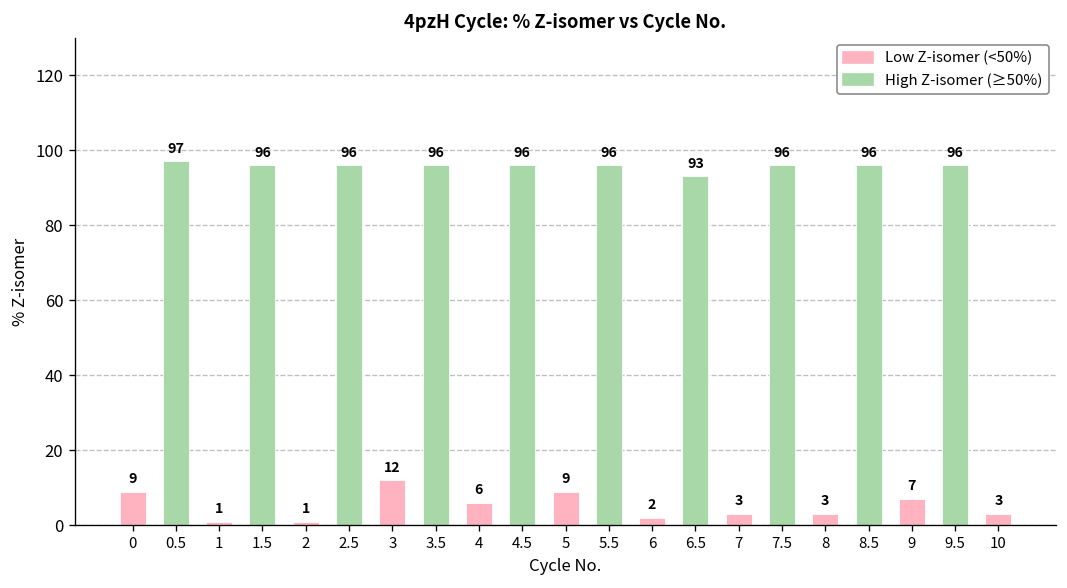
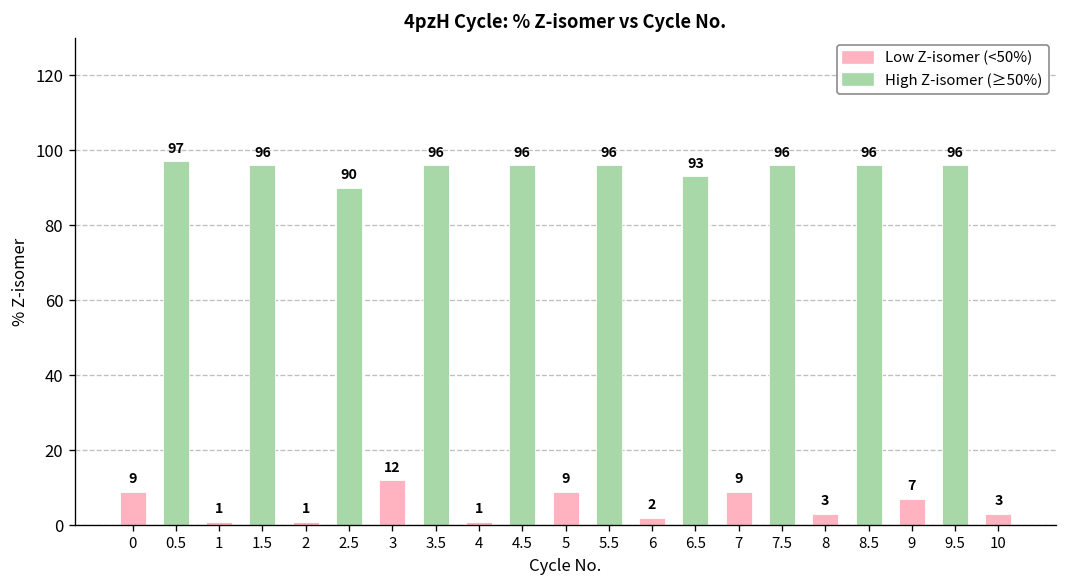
High Z-isomer (≥50%), 2.5: 96 -> 90
Low Z-isomer (<50%), 4: 6 -> 1
Low Z-isomer (<50%), 7: 3 -> 9
